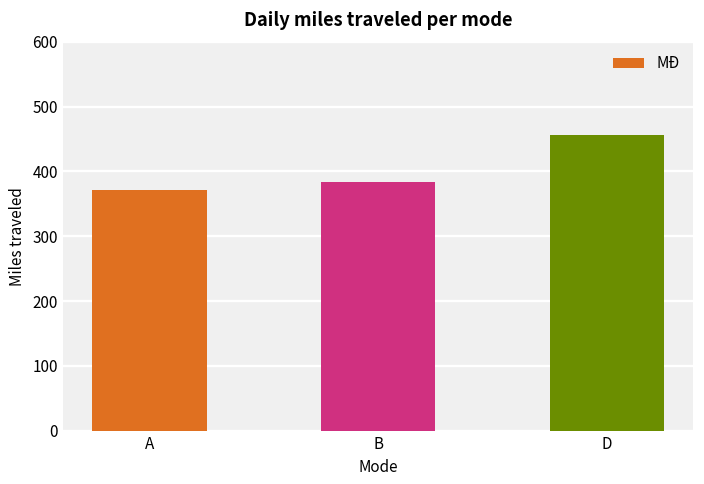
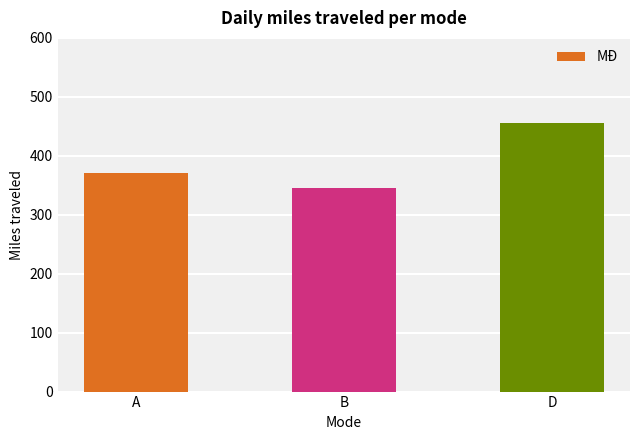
B: 380 -> 350
